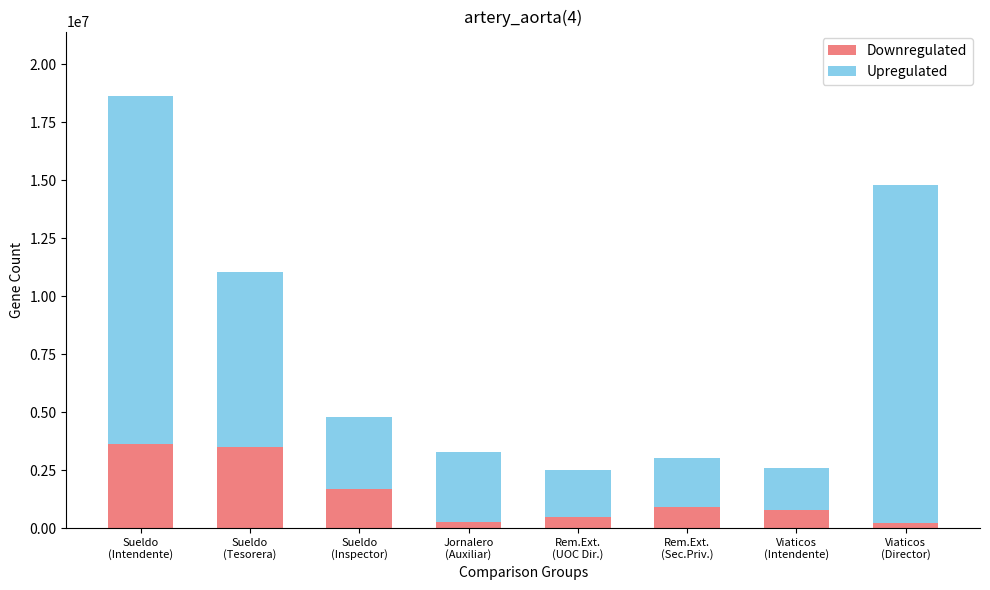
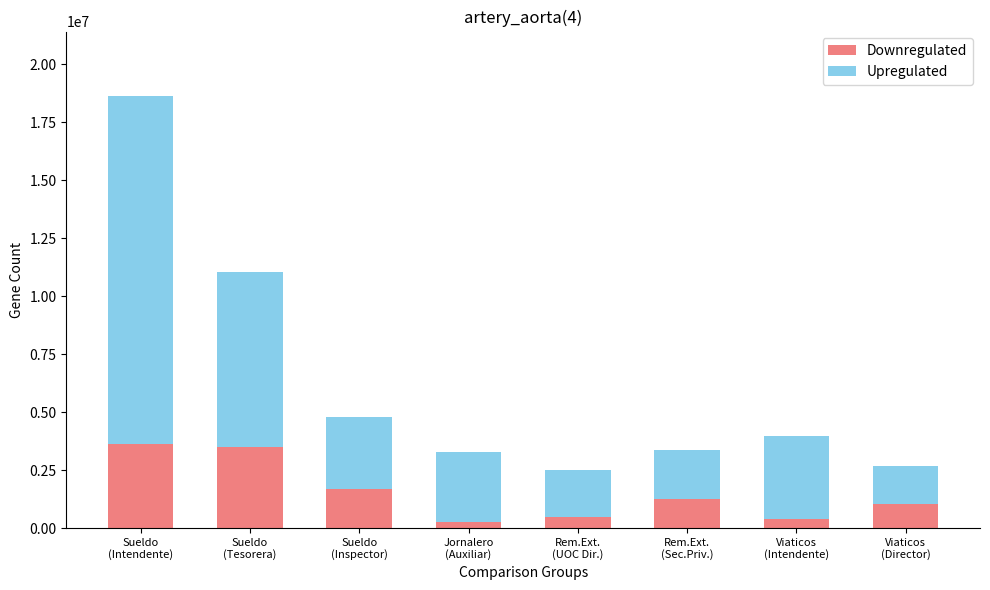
Downregulated, Rem.Ext. (Sec.Priv.): 900000 -> 1200000
Downregulated, Viaticos (Intendente): 800000 -> 400000
Upregulated, Viaticos (Intendente): 1800000 -> 3600000
Downregulated, Viaticos (Director): 200000 -> 1000000
Upregulated, Viaticos (Director): 14600000 -> 1600000
